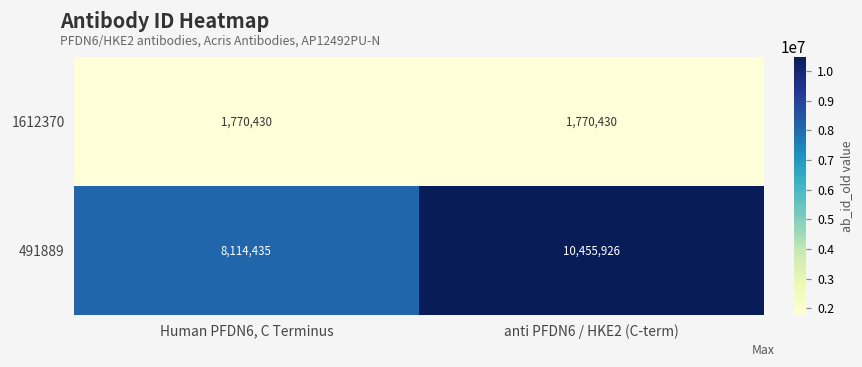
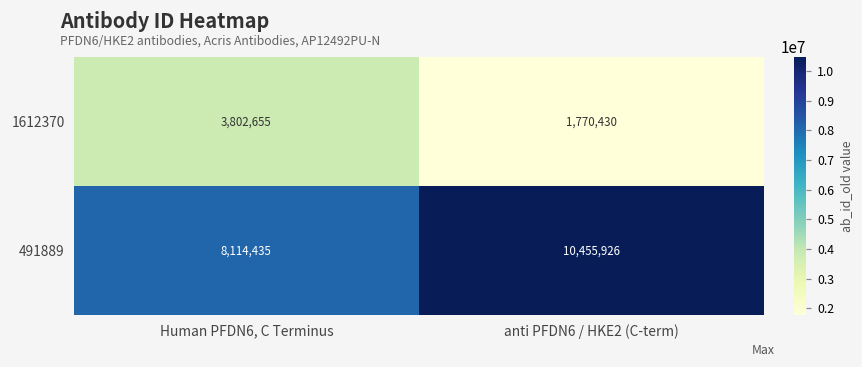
1612370, Human PFDN6, C Terminus: 1,770,430 -> 3,802,655
